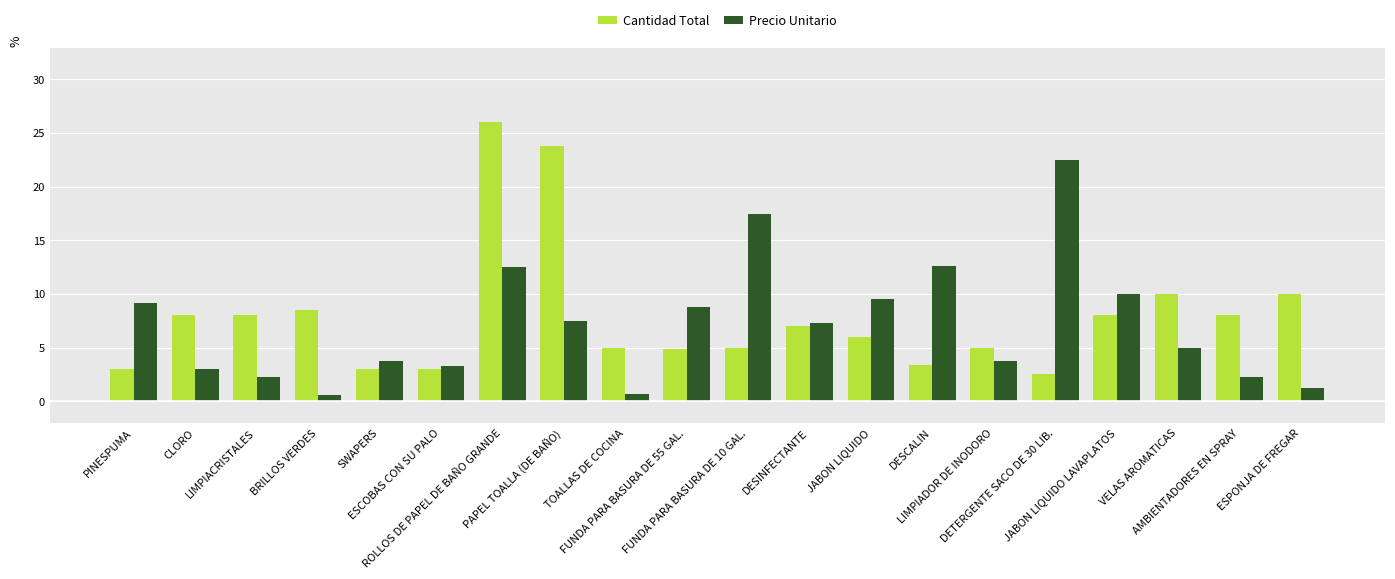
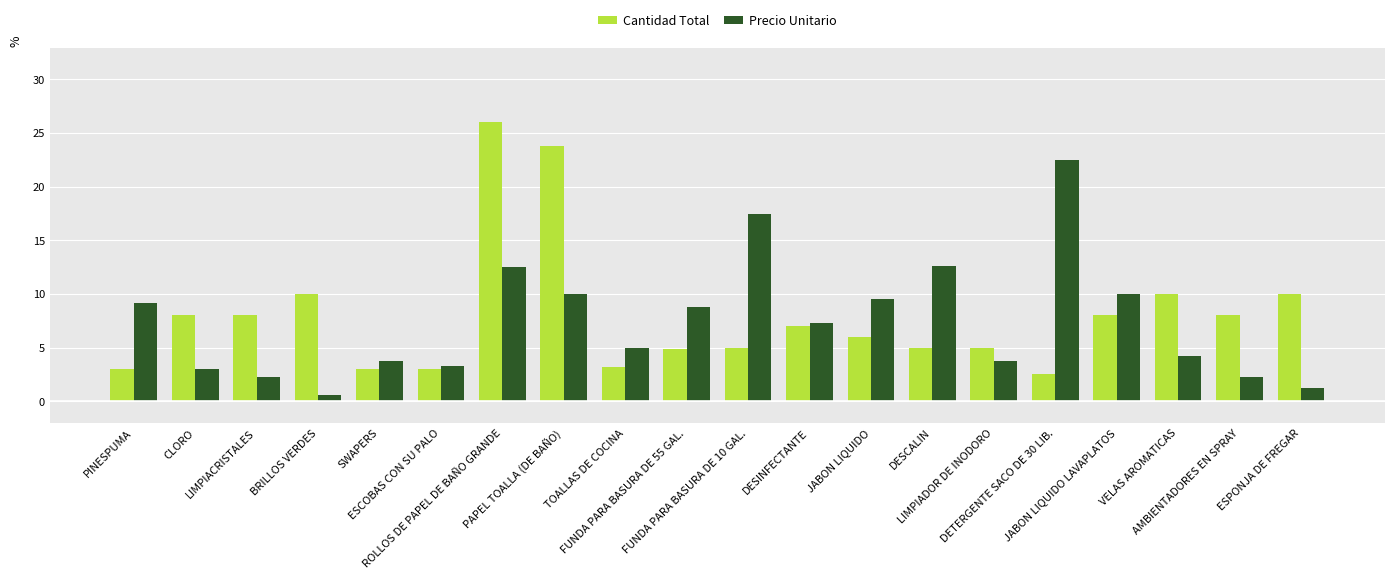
Cantidad Total, BRILLOS VERDES: 8.5 -> 10.0
Precio Unitario, PAPEL TOALLA (DE BAÑO): 7.5 -> 10.0
Cantidad Total, TOALLAS DE COCINA: 5.0 -> 3.2
Precio Unitario, TOALLAS DE COCINA: 0.7 -> 5.0
Cantidad Total, DESCALIN: 3.4 -> 5.0
Precio Unitario, VELAS AROMATICAS: 5.0 -> 4.2
